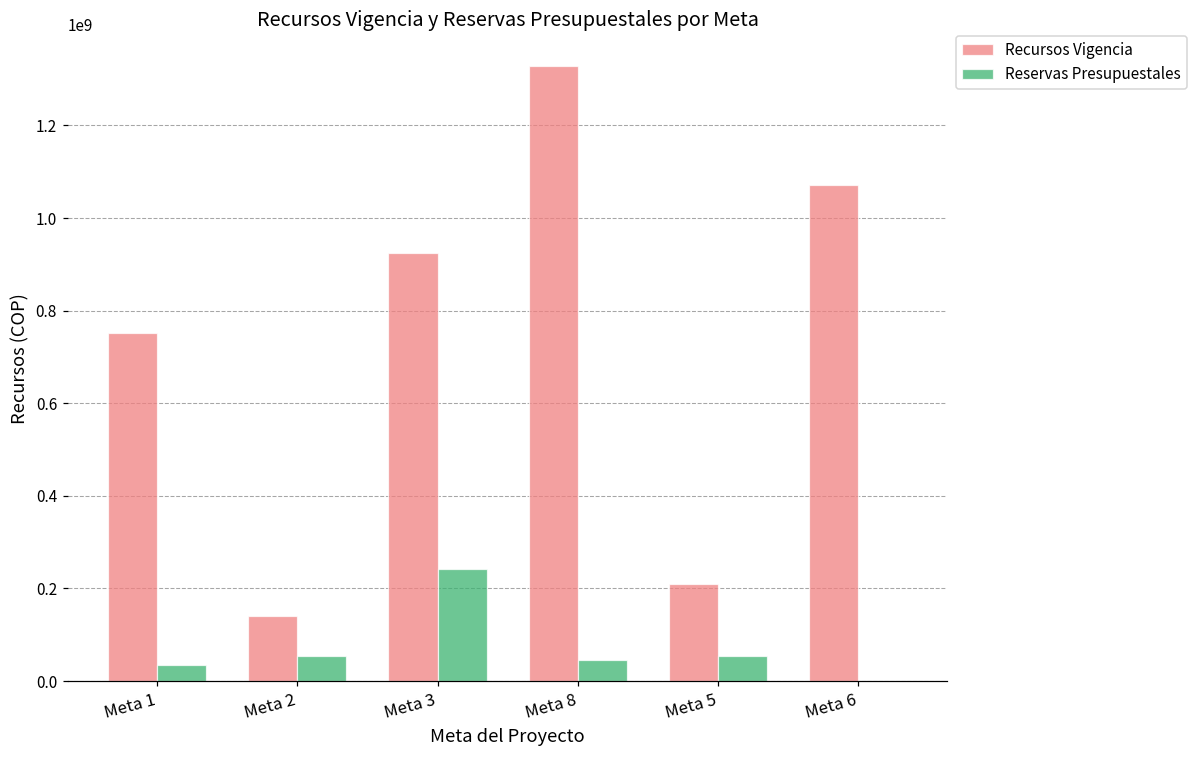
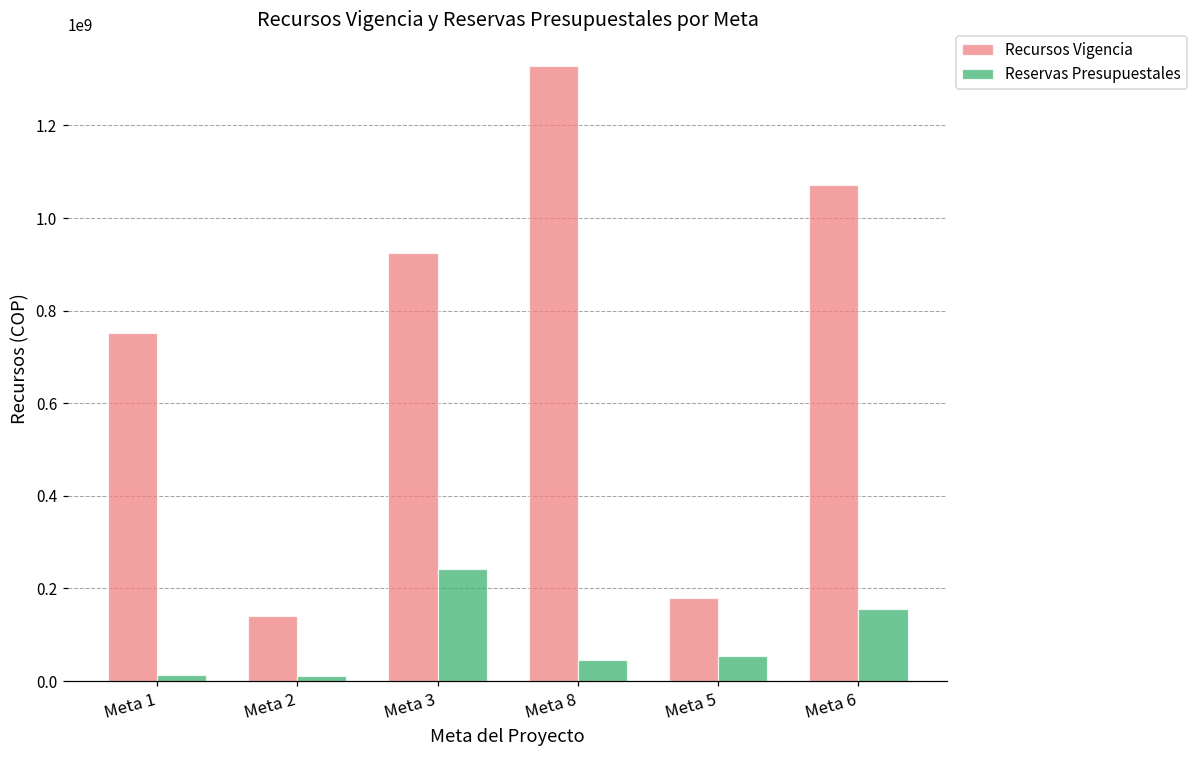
Reservas Presupuestales, Meta 1: 40000000 -> 10000000
Reservas Presupuestales, Meta 2: 50000000 -> 10000000
Recursos Vigencia, Meta 5: 210000000 -> 180000000
Reservas Presupuestales, Meta 6: 0 -> 150000000
